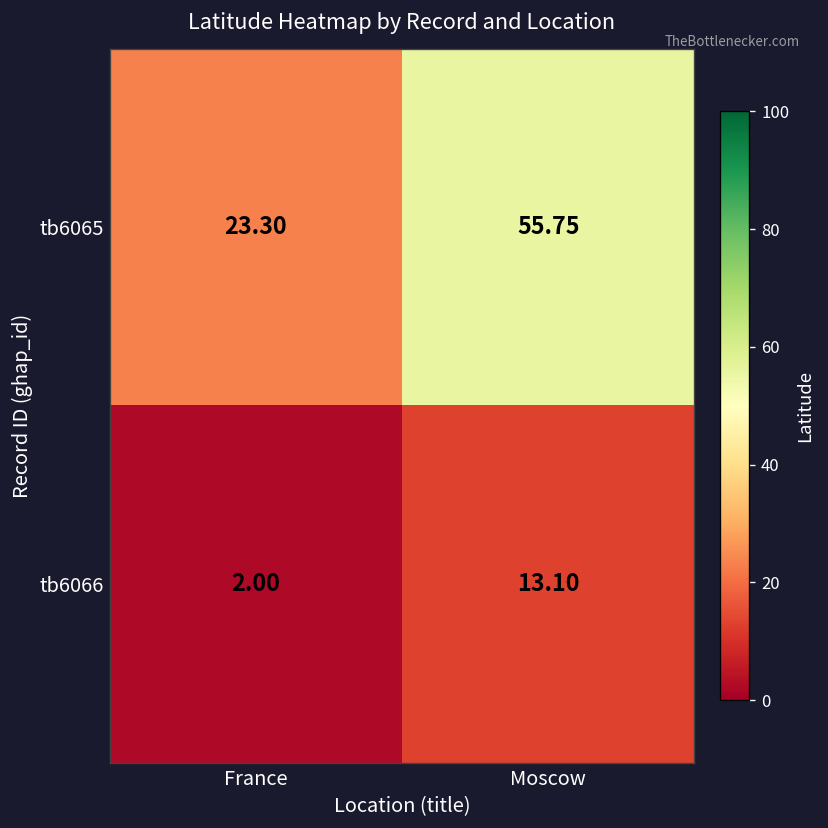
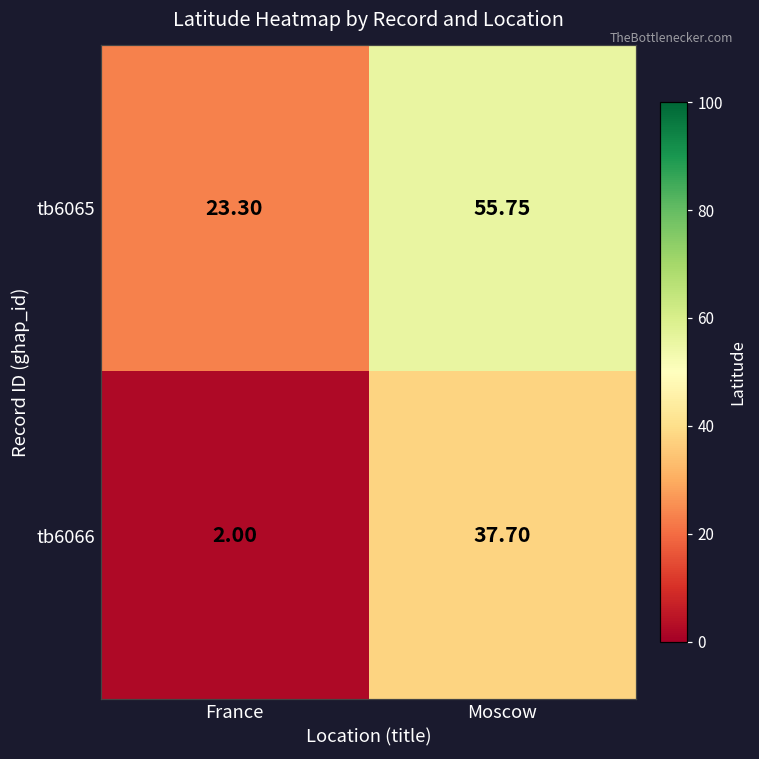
tb6066, Moscow: 13.10 -> 37.70
